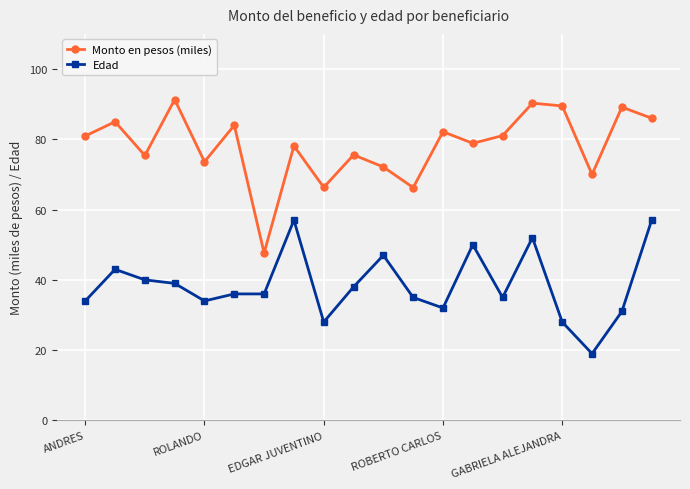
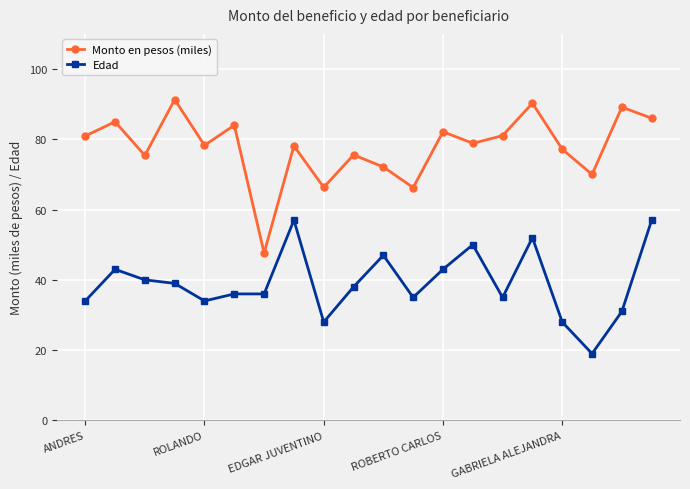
Monto en pesos (miles), ROLANDO: 74 -> 78
Edad, ROBERTO CARLOS: 32 -> 43
Monto en pesos (miles), GABRIELA ALEJANDRA: 90 -> 77
